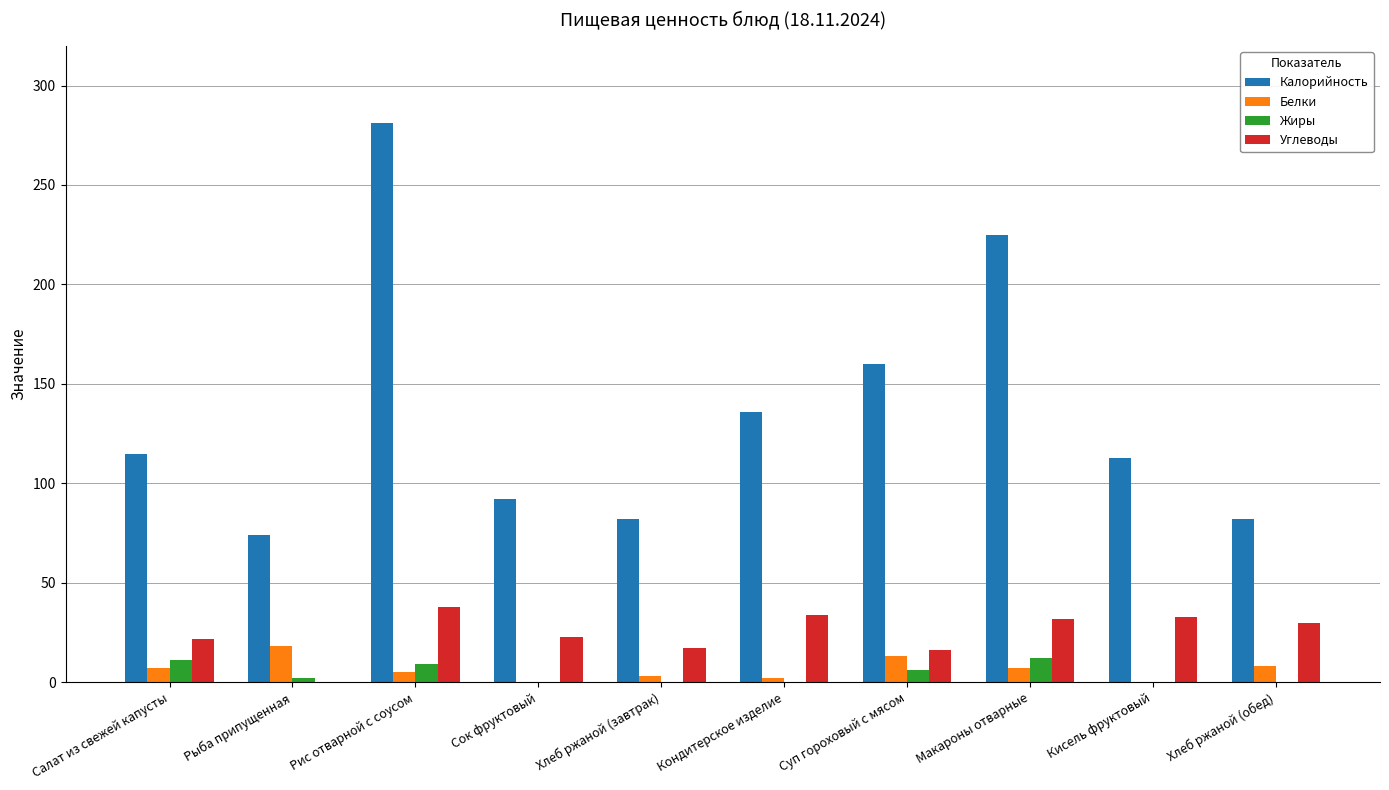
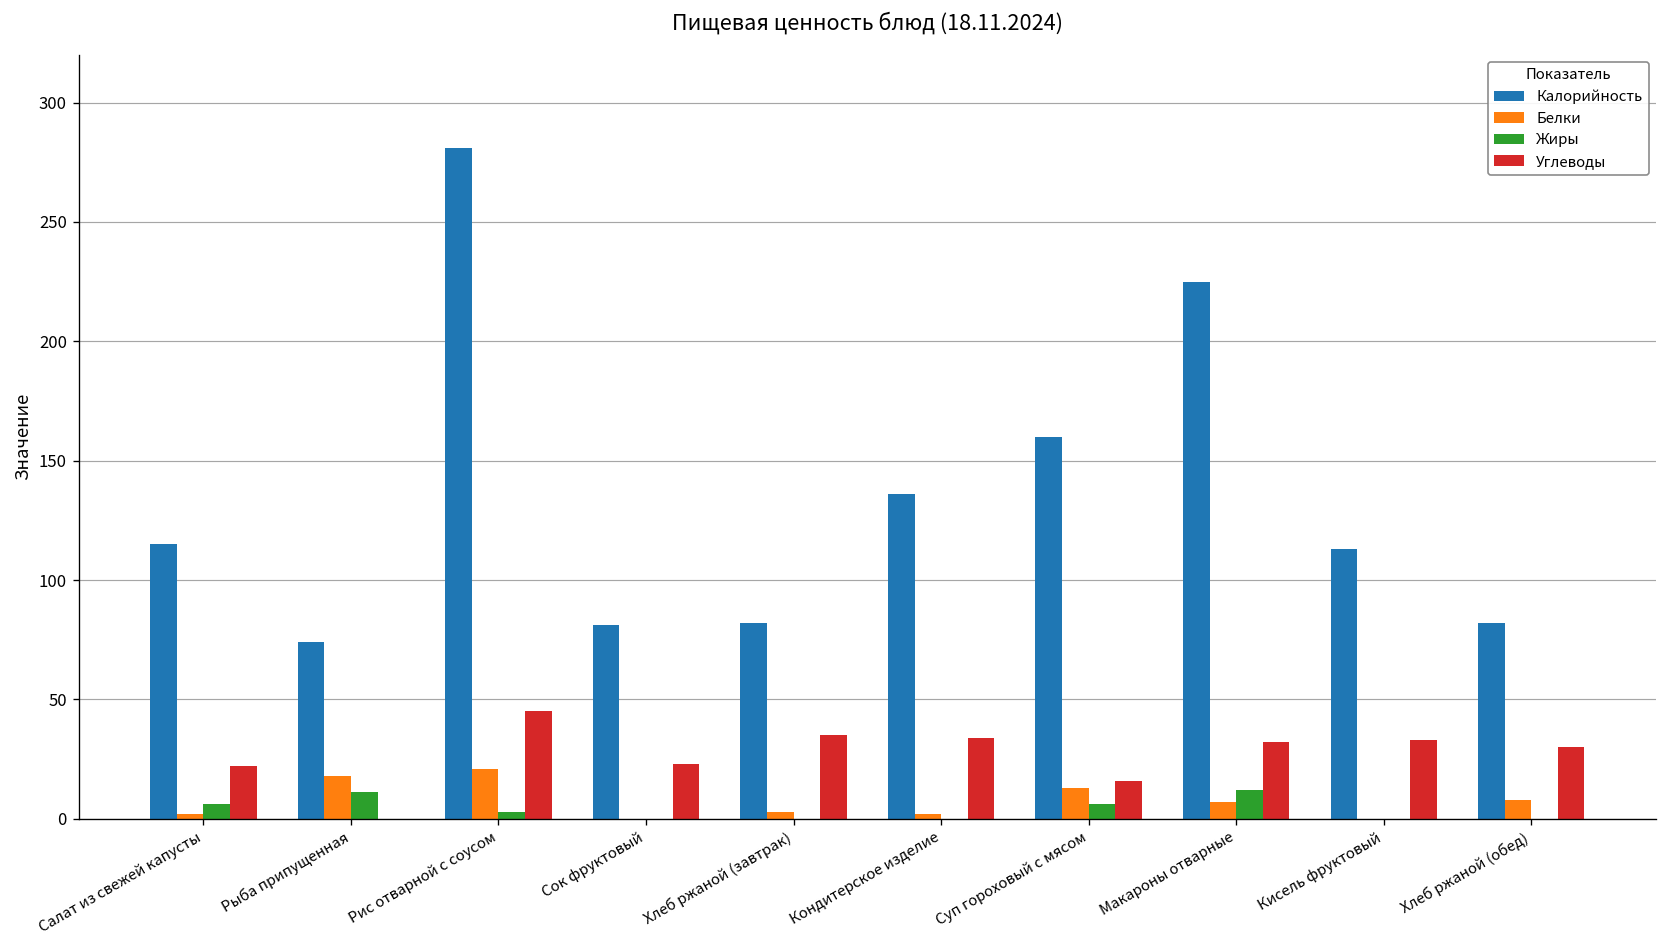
Белки, Салат из свежей капусты: 7 -> 2
Жиры, Салат из свежей капусты: 11 -> 6
Жиры, Рыба припущенная: 2 -> 11
Белки, Рис отварной с соусом: 5 -> 21
Жиры, Рис отварной с соусом: 9 -> 3
Углеводы, Рис отварной с соусом: 38 -> 45
Калорийность, Сок фруктовый: 92 -> 81
Углеводы, Хлеб ржаной (завтрак): 17 -> 35
